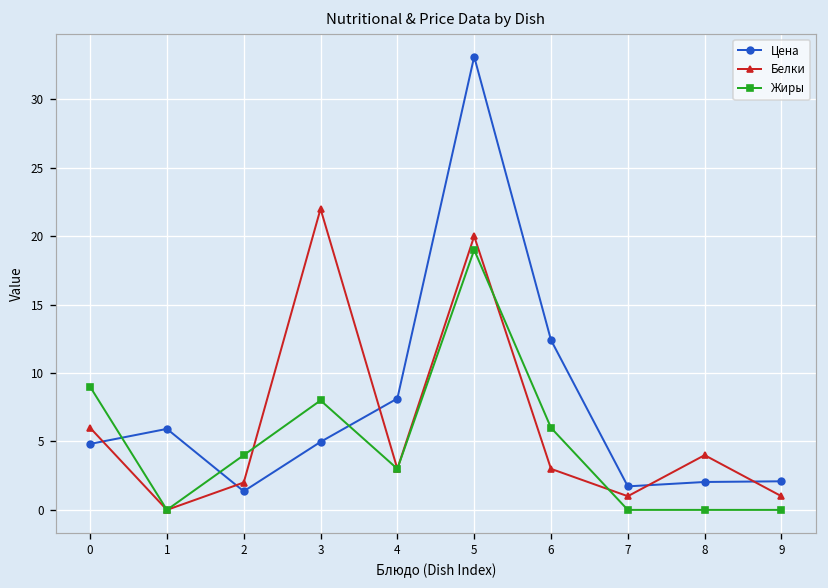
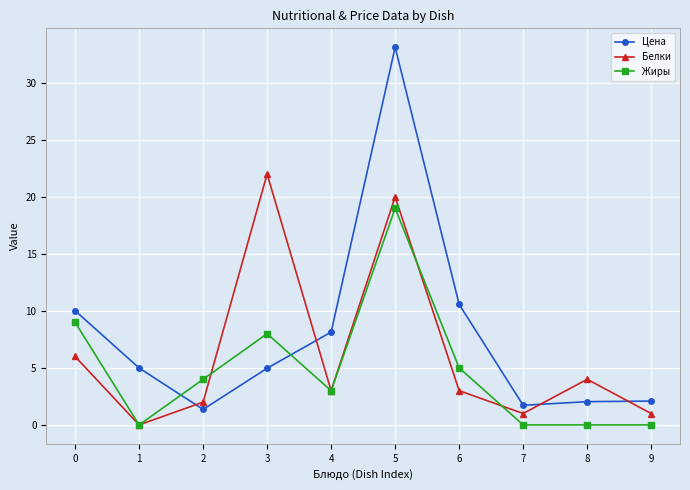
Цена, 0: 4.8 -> 10.0
Цена, 1: 5.9 -> 5.0
Цена, 6: 12.4 -> 10.6
Жиры, 6: 6 -> 5
